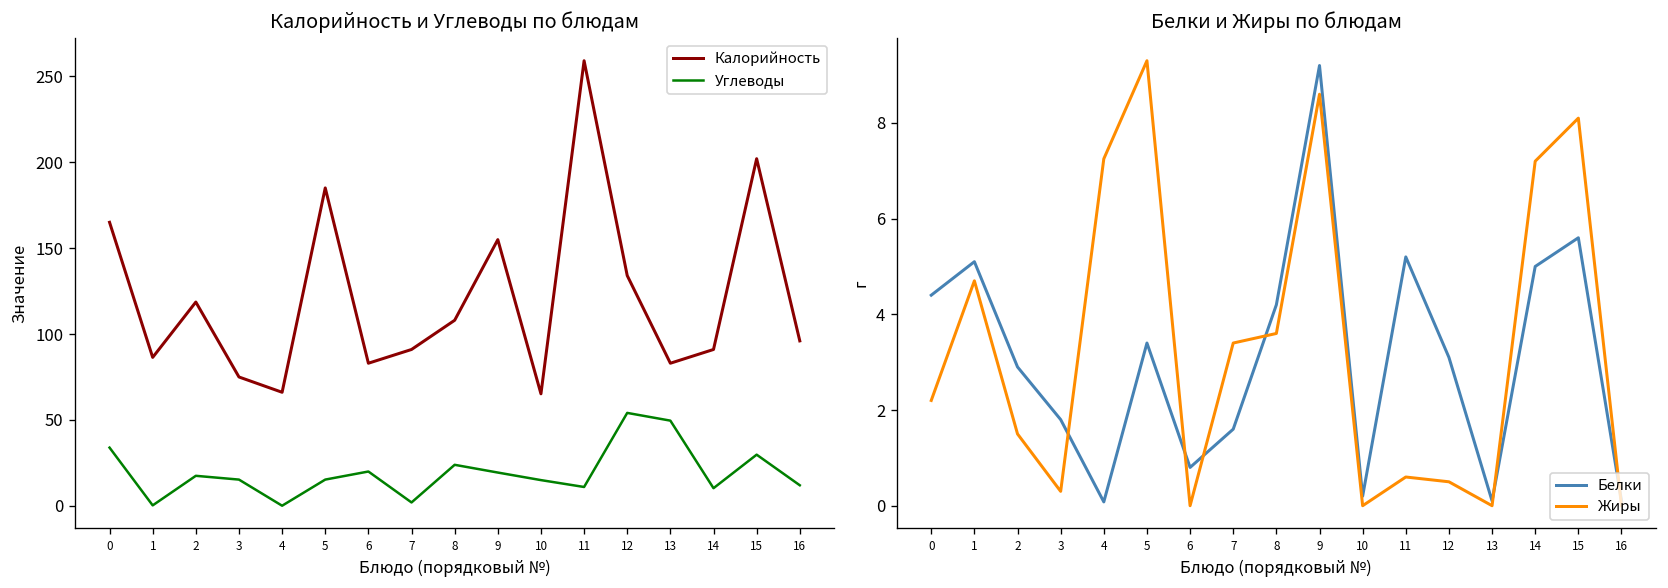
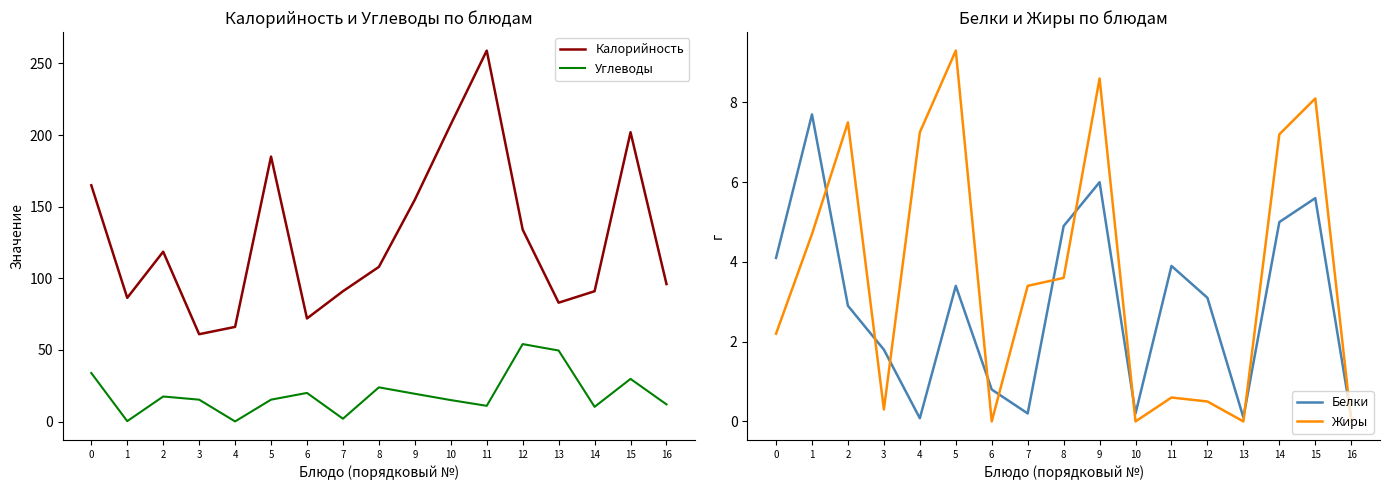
Калорийность и Углеводы по блюдам, Калорийность, 3: 75 -> 61
Калорийность и Углеводы по блюдам, Калорийность, 6: 83 -> 72
Калорийность и Углеводы по блюдам, Калорийность, 10: 65 -> 208
Белки и Жиры по блюдам, Белки, 0: 4.4 -> 4.1
Белки и Жиры по блюдам, Белки, 1: 5.1 -> 7.7
Белки и Жиры по блюдам, Жиры, 2: 1.5 -> 7.5
Белки и Жиры по блюдам, Белки, 7: 1.6 -> 0.2
Белки и Жиры по блюдам, Белки, 8: 4.2 -> 4.9
Белки и Жиры по блюдам, Белки, 9: 9.2 -> 6.0
Белки и Жиры по блюдам, Белки, 11: 5.2 -> 3.9
